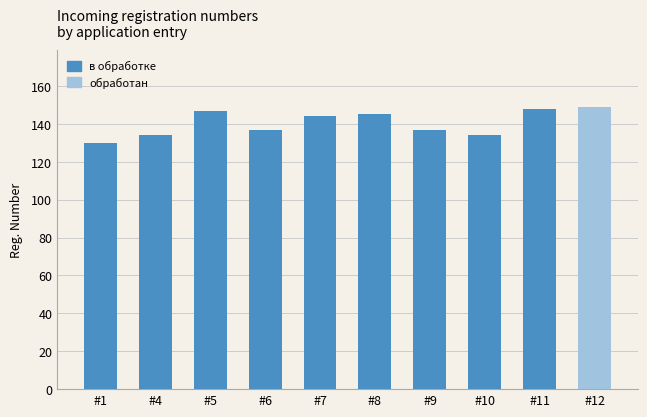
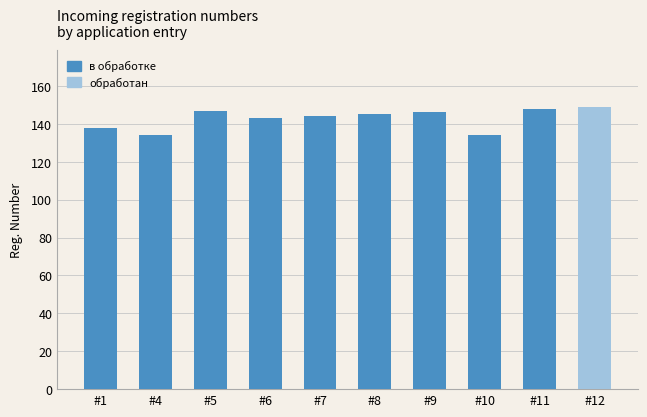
#1: 130 -> 138
#6: 137 -> 143
#9: 137 -> 146
